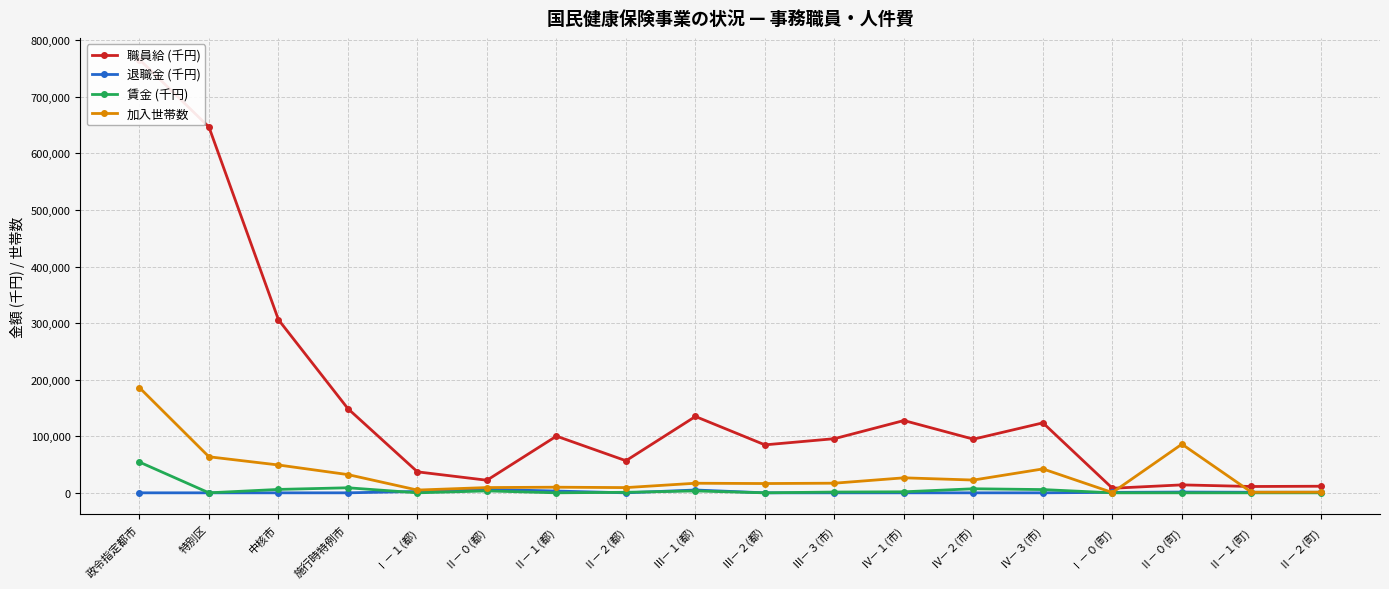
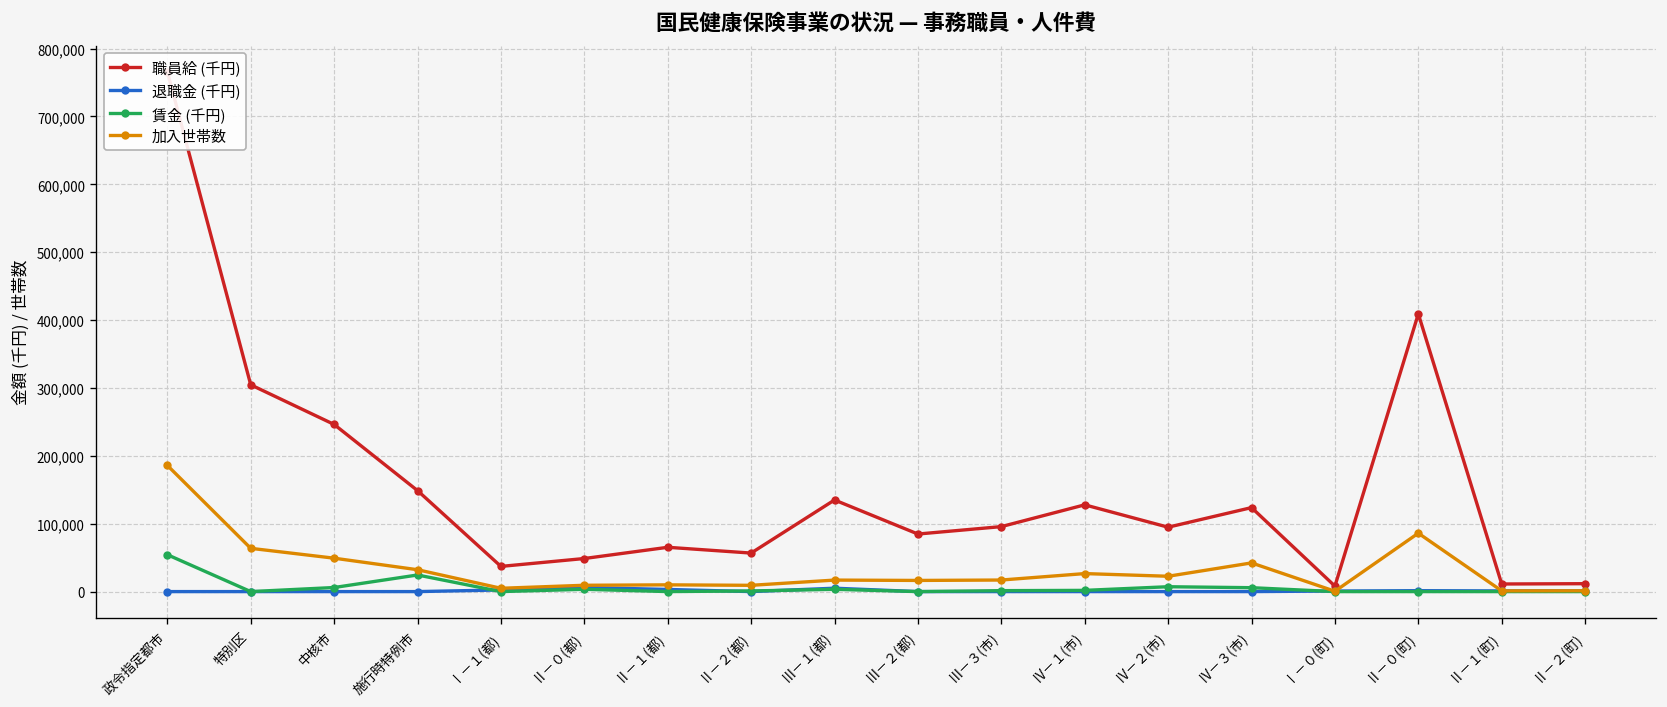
職員給 (千円), 特別区: 650,000 -> 300,000
職員給 (千円), 中核市: 310,000 -> 250,000
賃金 (千円), 施行時特例市: 10,000 -> 20,000
職員給 (千円), Ⅱ－０(都): 20,000 -> 50,000
職員給 (千円), Ⅱ－１(都): 100,000 -> 70,000
職員給 (千円), Ⅱ－０(町): 10,000 -> 410,000
